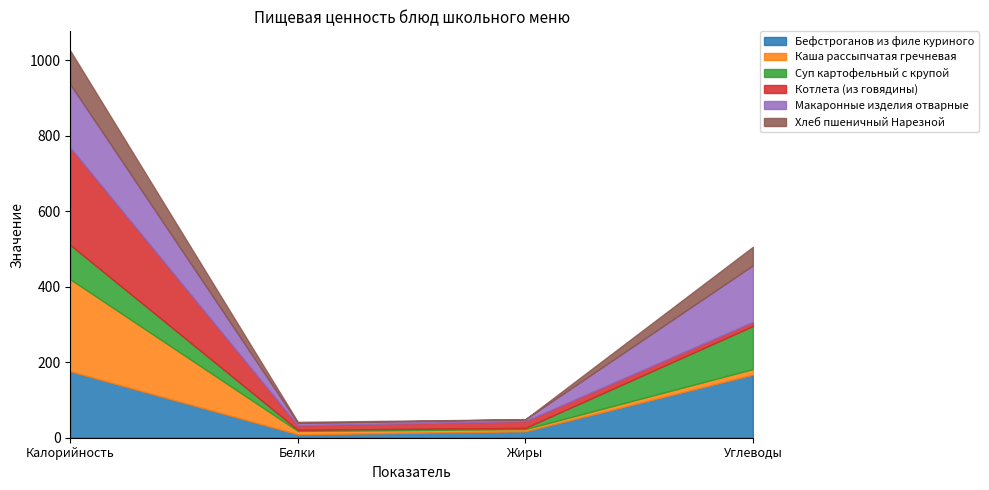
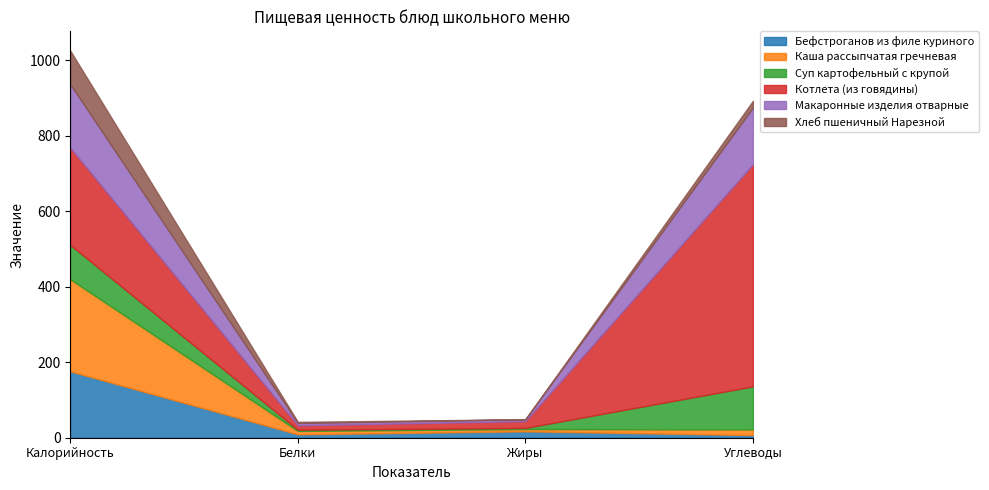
Бефстроганов из филе куриного, Углеводы: 170 -> 10
Котлета (из говядины), Углеводы: 10 -> 590
Хлеб пшеничный Нарезной, Углеводы: 50 -> 20
